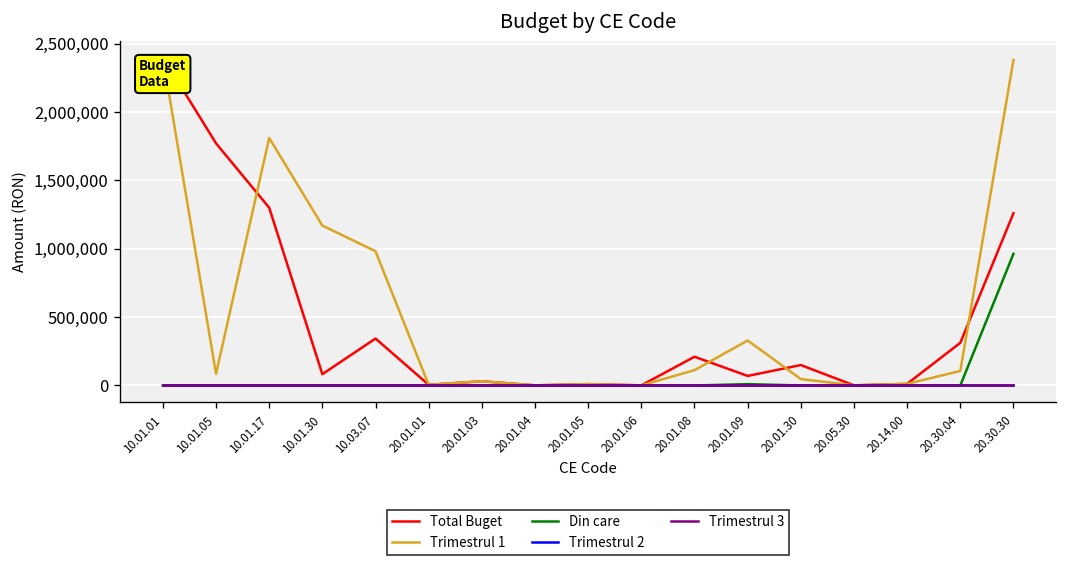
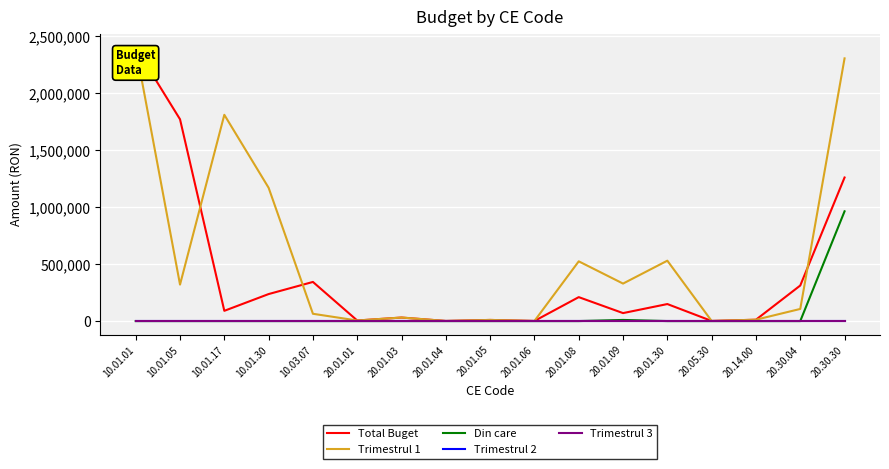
Trimestrul 1, 10.01.05: 90,000 -> 320,000
Total Buget, 10.01.17: 1,300,000 -> 90,000
Total Buget, 10.01.30: 80,000 -> 240,000
Trimestrul 1, 10.03.07: 980,000 -> 60,000
Trimestrul 1, 20.01.08: 110,000 -> 520,000
Trimestrul 1, 20.01.30: 50,000 -> 530,000
Trimestrul 1, 20.30.30: 2,380,000 -> 2,310,000
